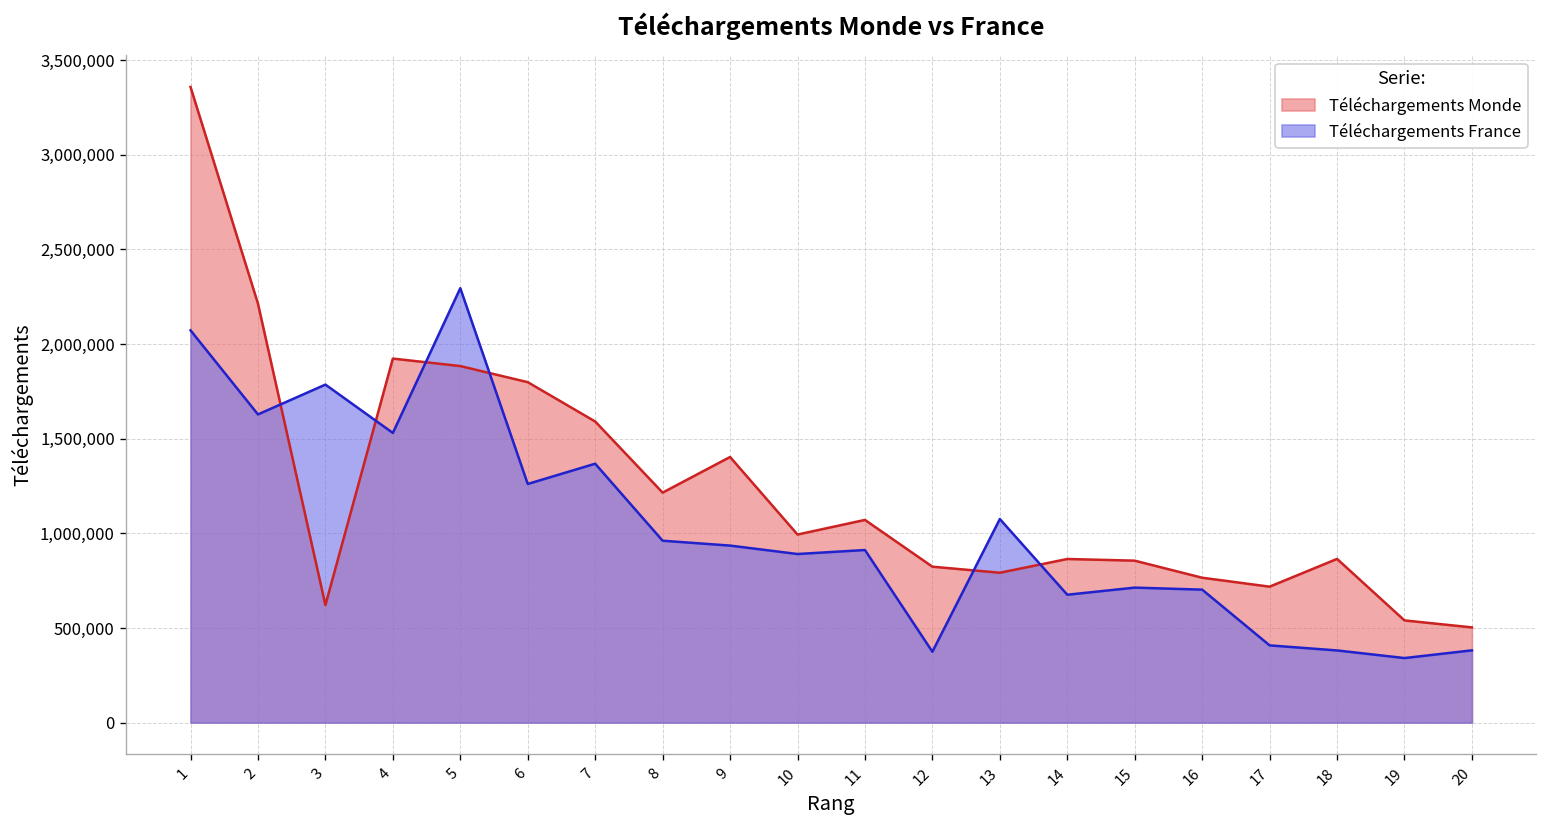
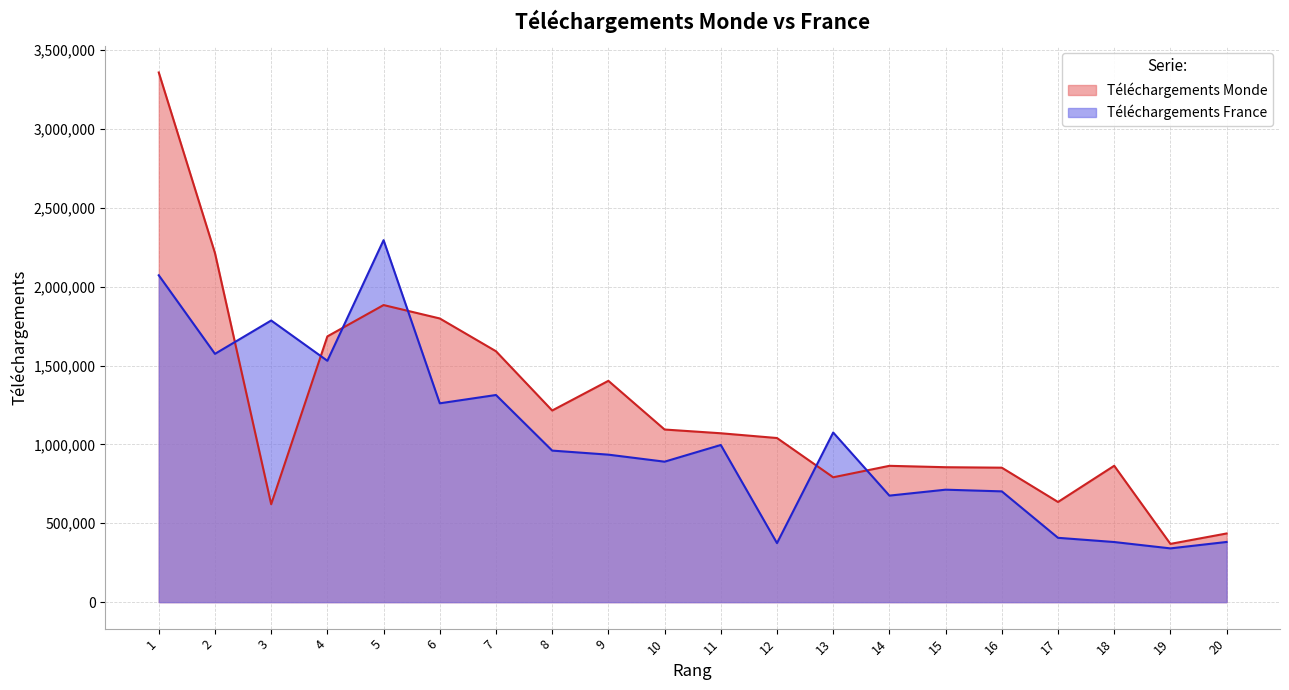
Téléchargements France, 2: 1,630,000 -> 1,570,000
Téléchargements Monde, 4: 1,920,000 -> 1,690,000
Téléchargements France, 7: 1,370,000 -> 1,310,000
Téléchargements Monde, 10: 990,000 -> 1,090,000
Téléchargements France, 11: 910,000 -> 1,000,000
Téléchargements Monde, 12: 820,000 -> 1,040,000
Téléchargements Monde, 16: 770,000 -> 850,000
Téléchargements Monde, 17: 720,000 -> 640,000
Téléchargements Monde, 19: 540,000 -> 370,000
Téléchargements Monde, 20: 500,000 -> 440,000
